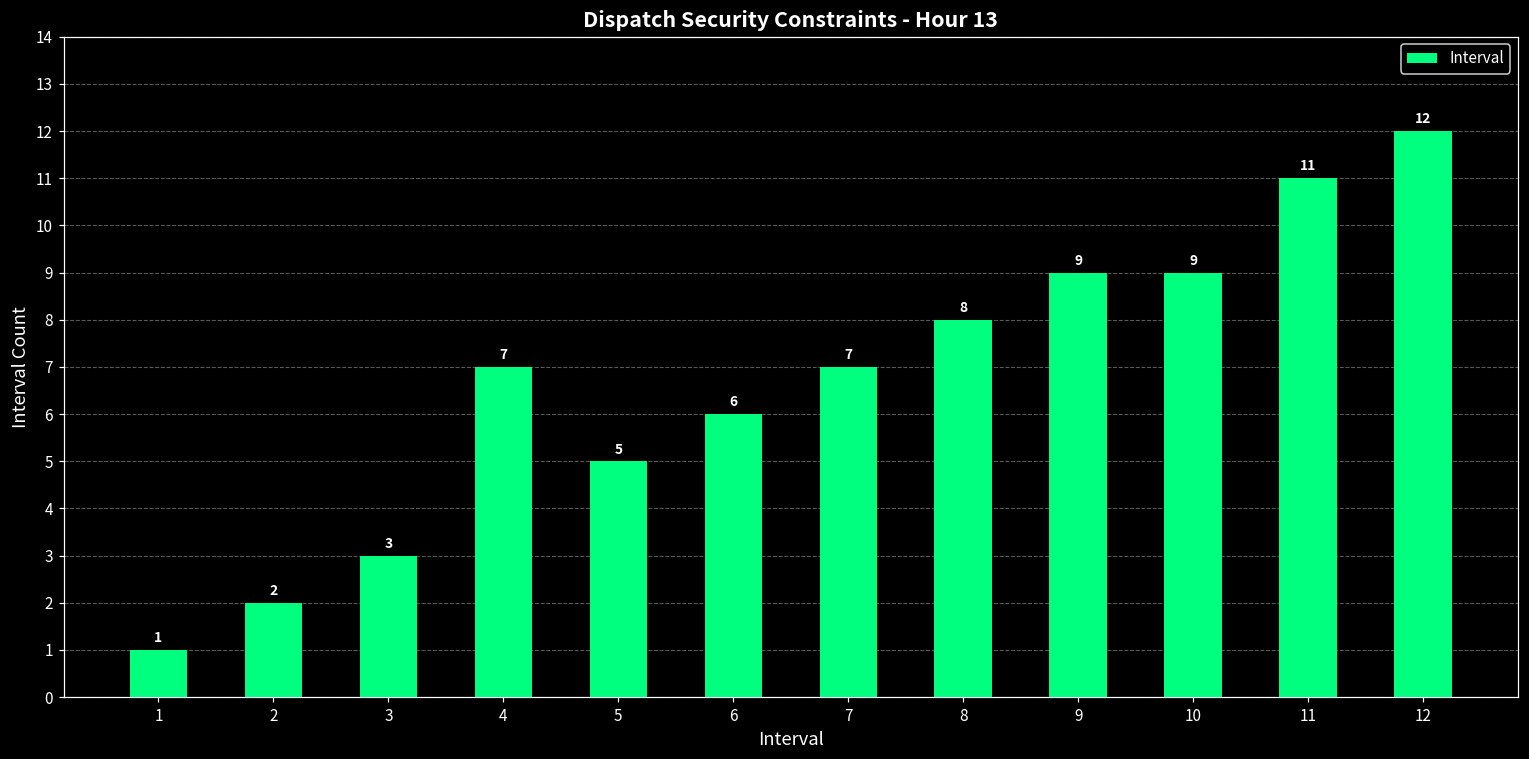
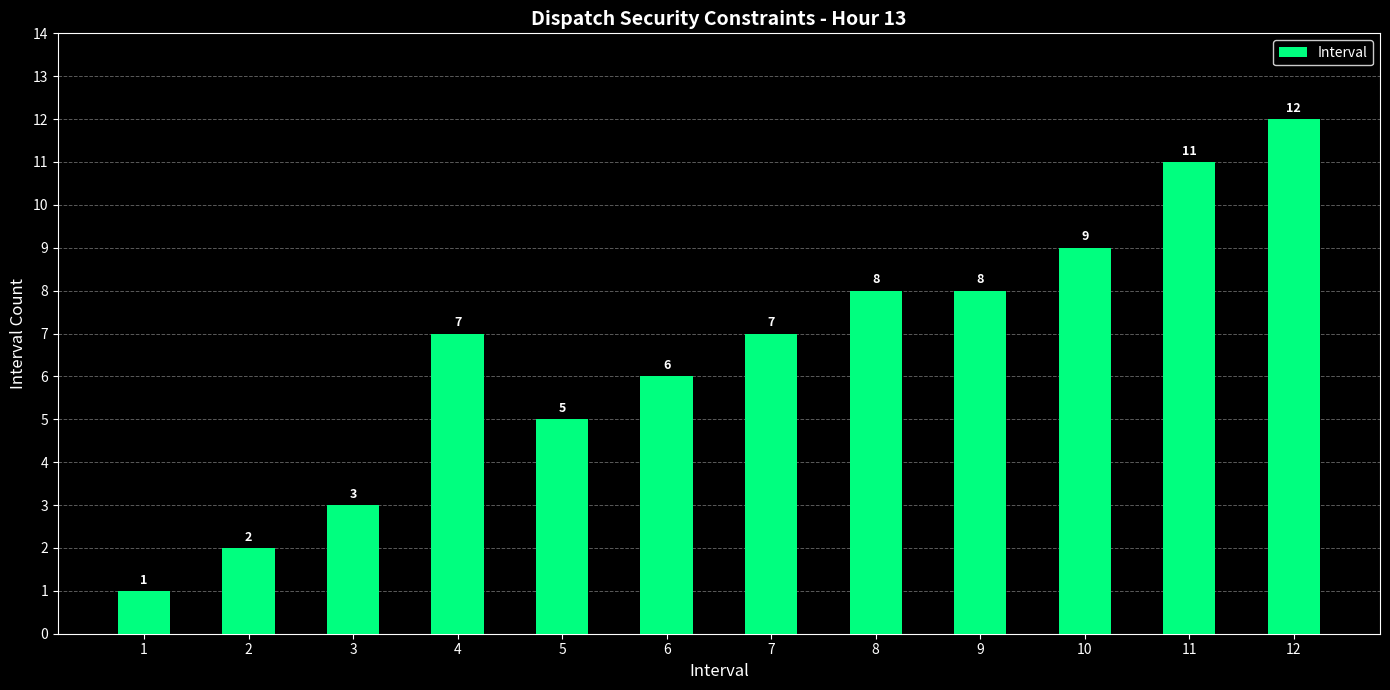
9: 9 -> 8
